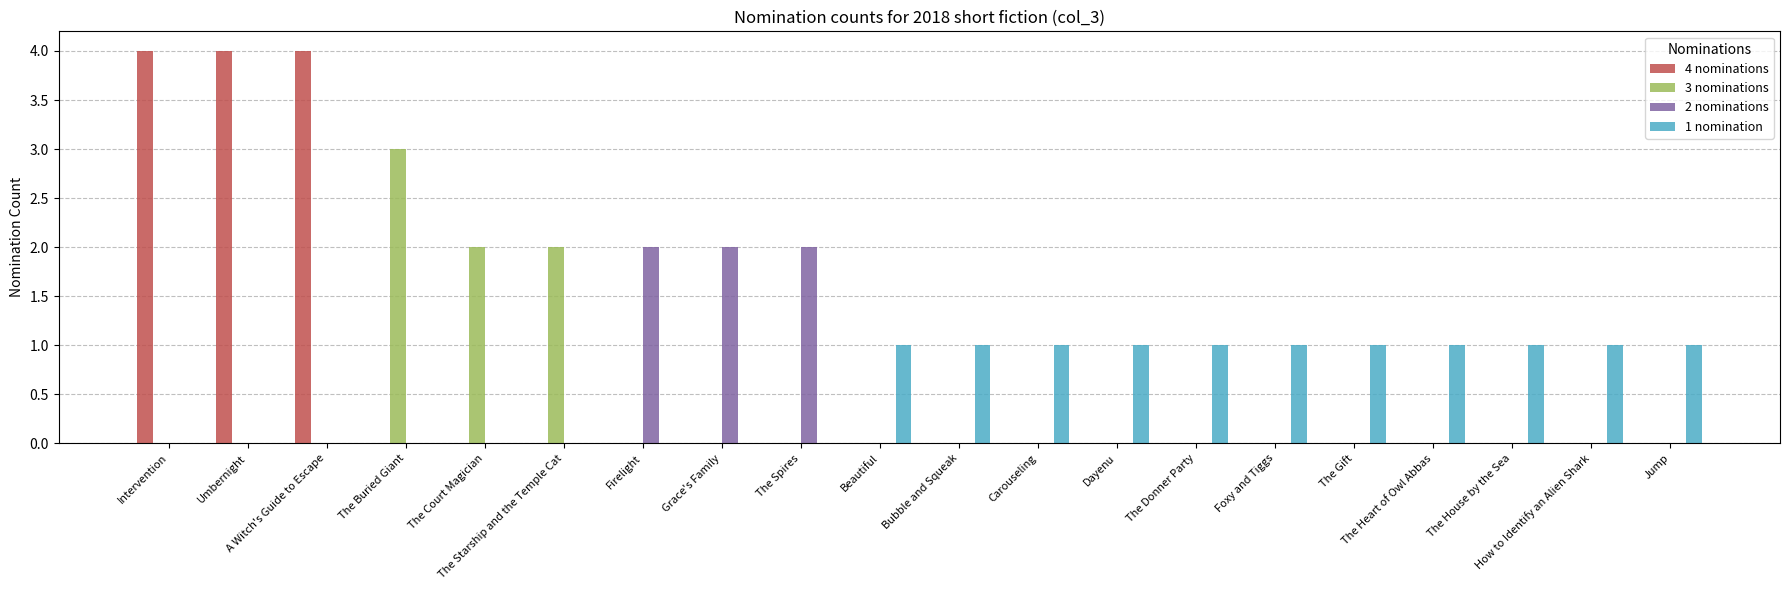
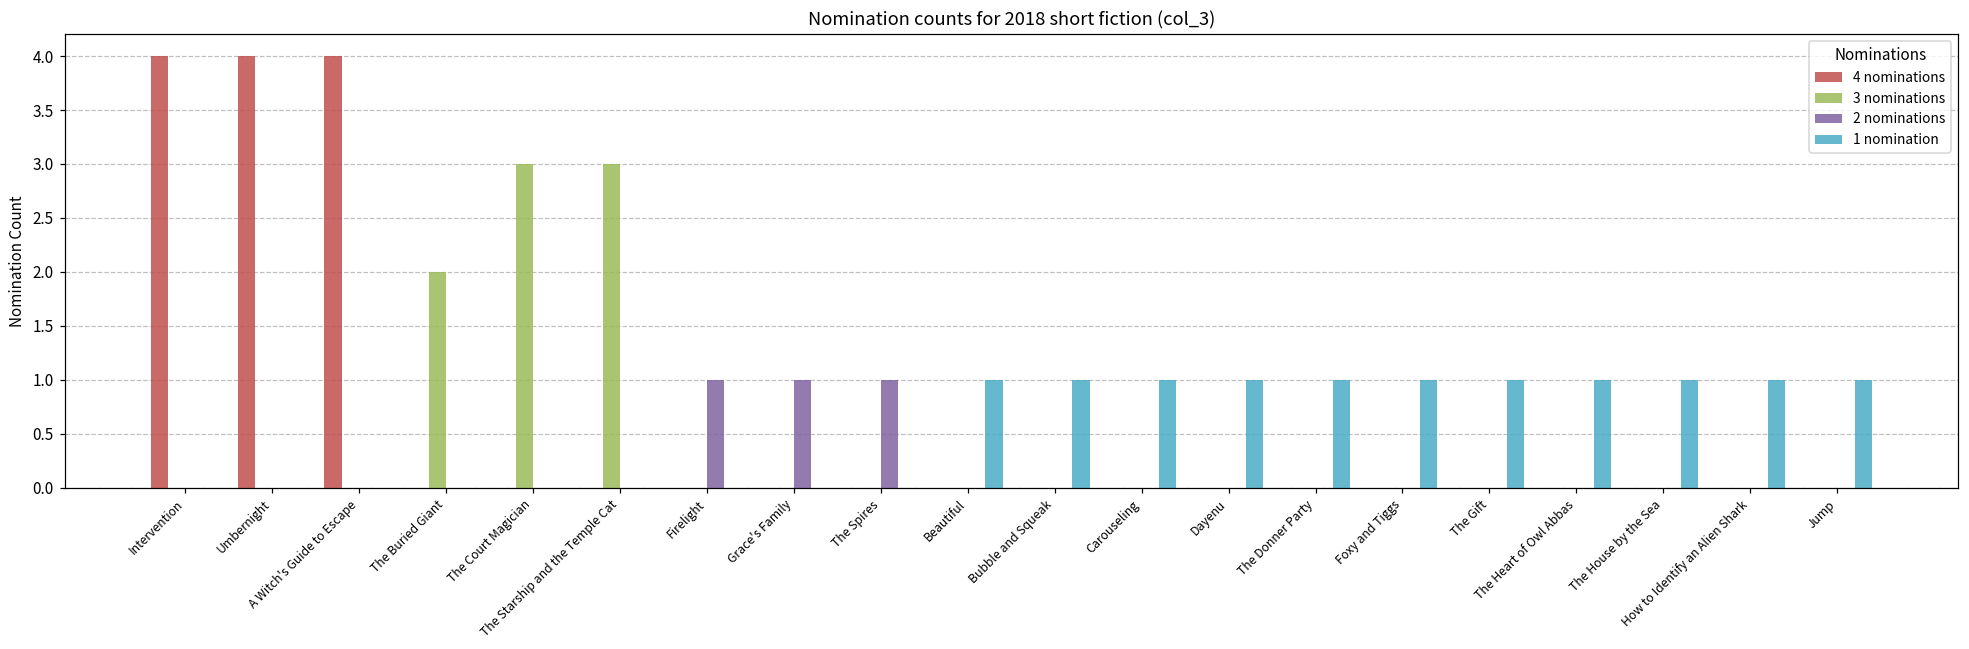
3 nominations, The Buried Giant: 3 -> 2
3 nominations, The Court Magician: 2 -> 3
3 nominations, The Starship and the Temple Cat: 2 -> 3
2 nominations, Firelight: 2 -> 1
2 nominations, Grace's Family: 2 -> 1
2 nominations, The Spires: 2 -> 1
